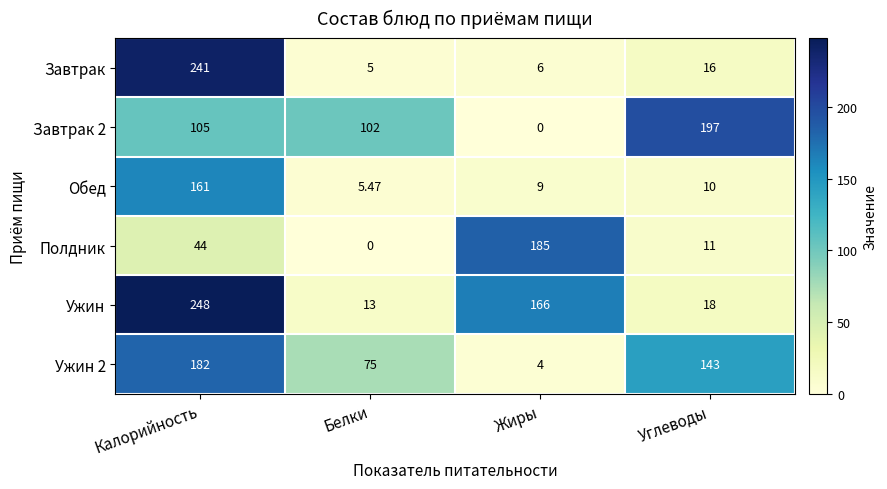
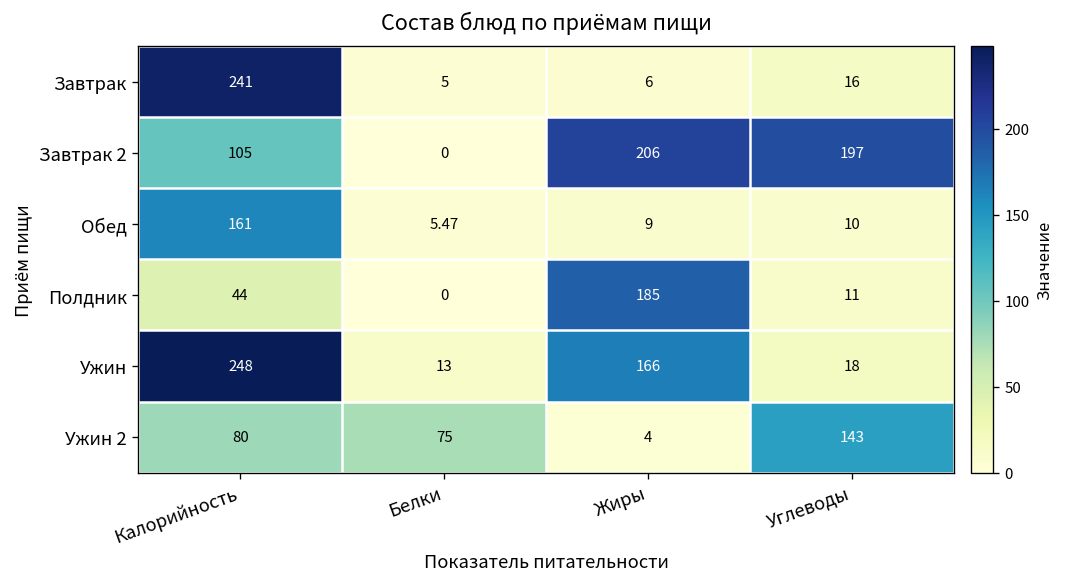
Завтрак 2, Белки: 102 -> 0
Завтрак 2, Жиры: 0 -> 206
Ужин 2, Калорийность: 182 -> 80
